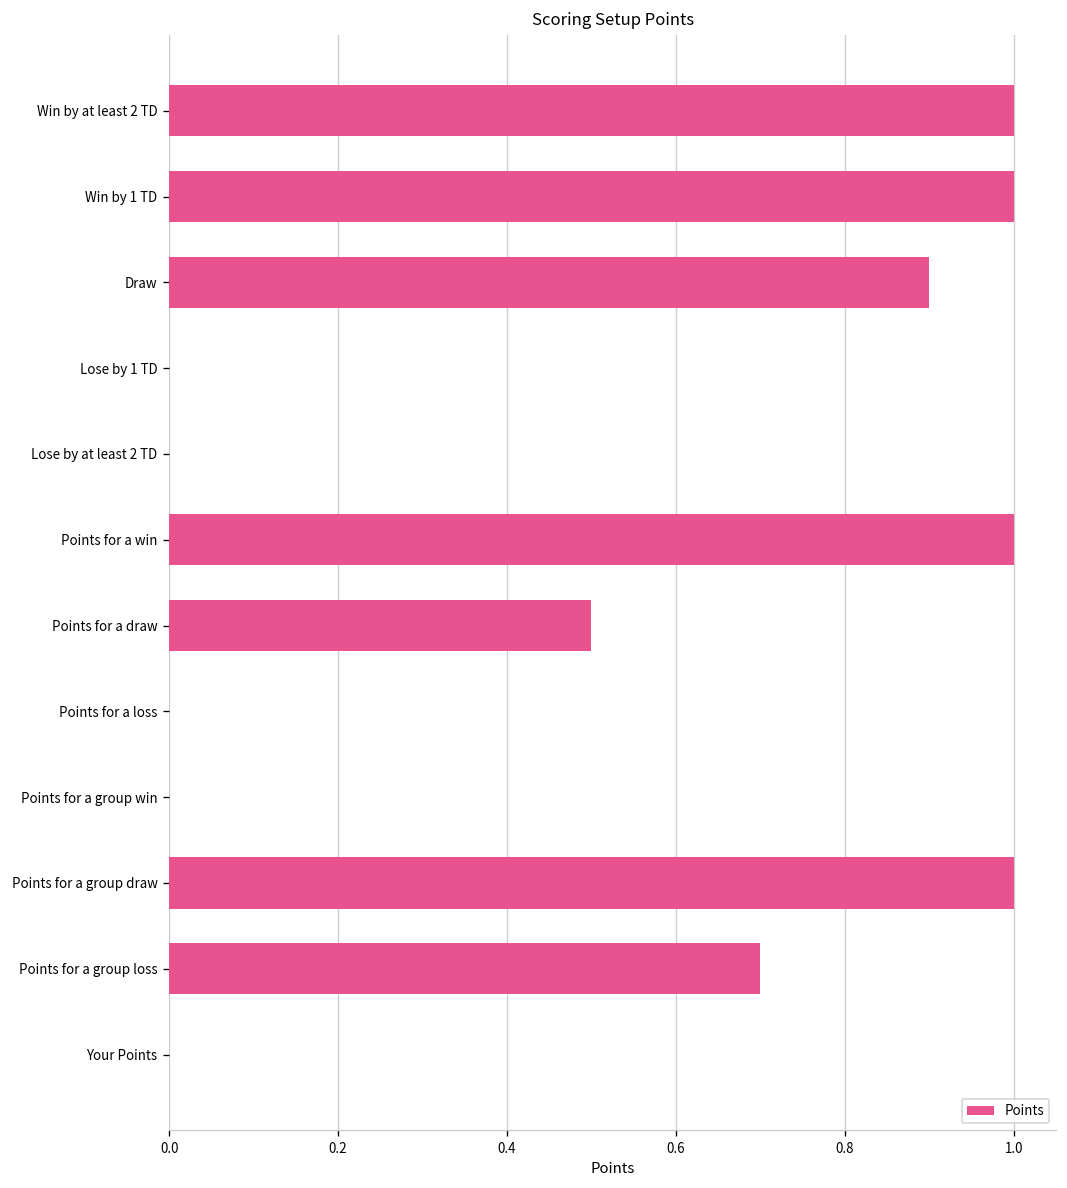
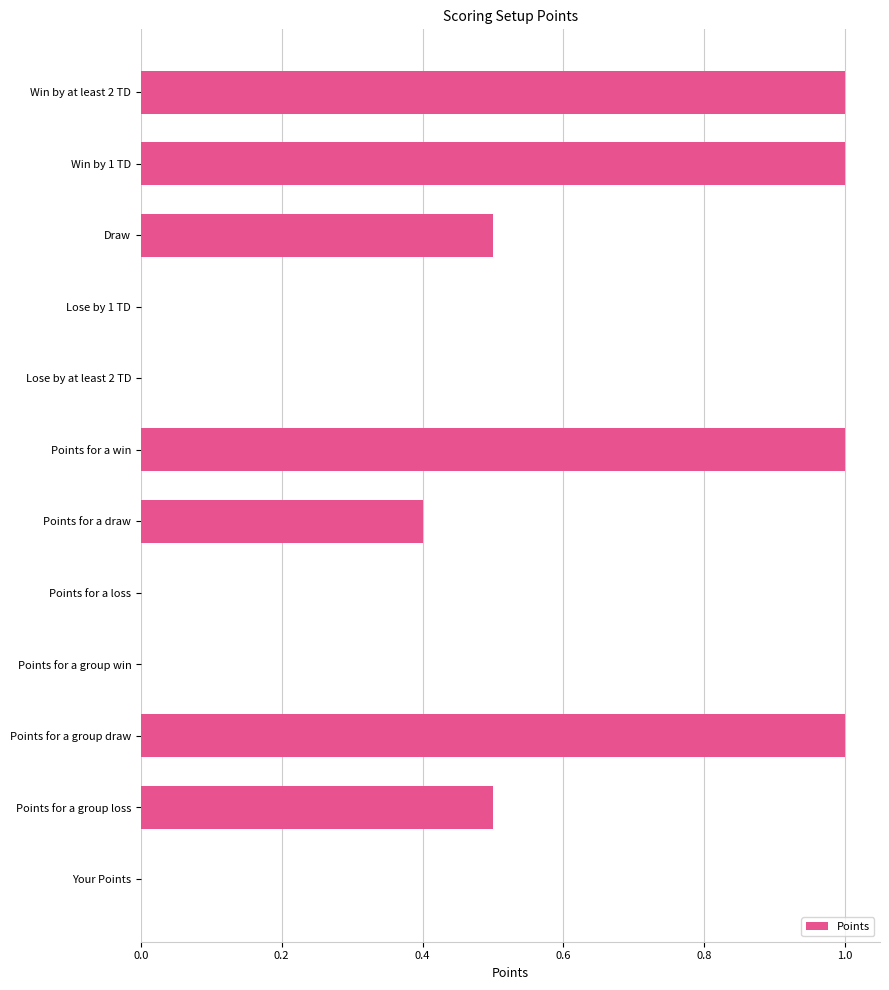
Draw: 0.9 -> 0.5
Points for a draw: 0.5 -> 0.4
Points for a group loss: 0.7 -> 0.5
